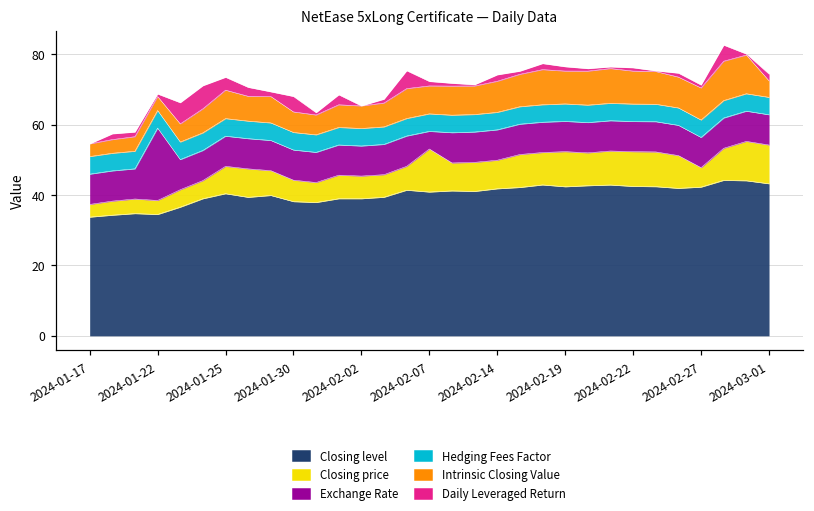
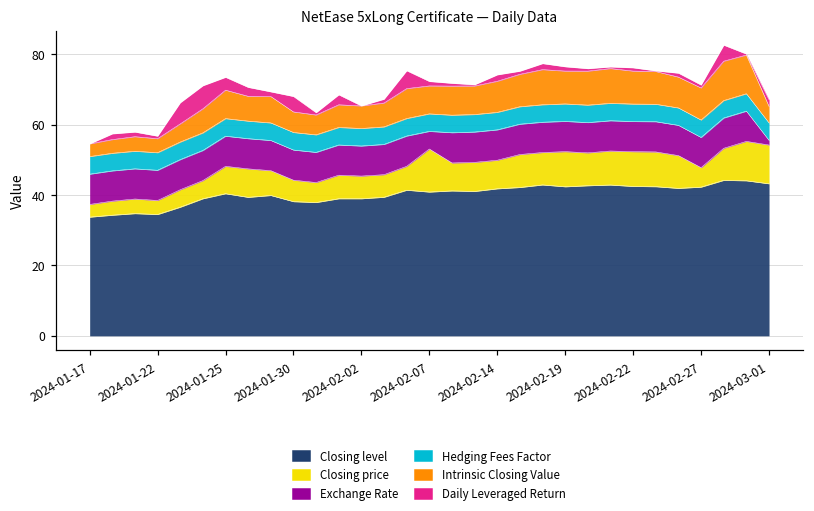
Exchange Rate, 2024-01-22: 21 -> 9
Exchange Rate, 2024-03-01: 9 -> 1
